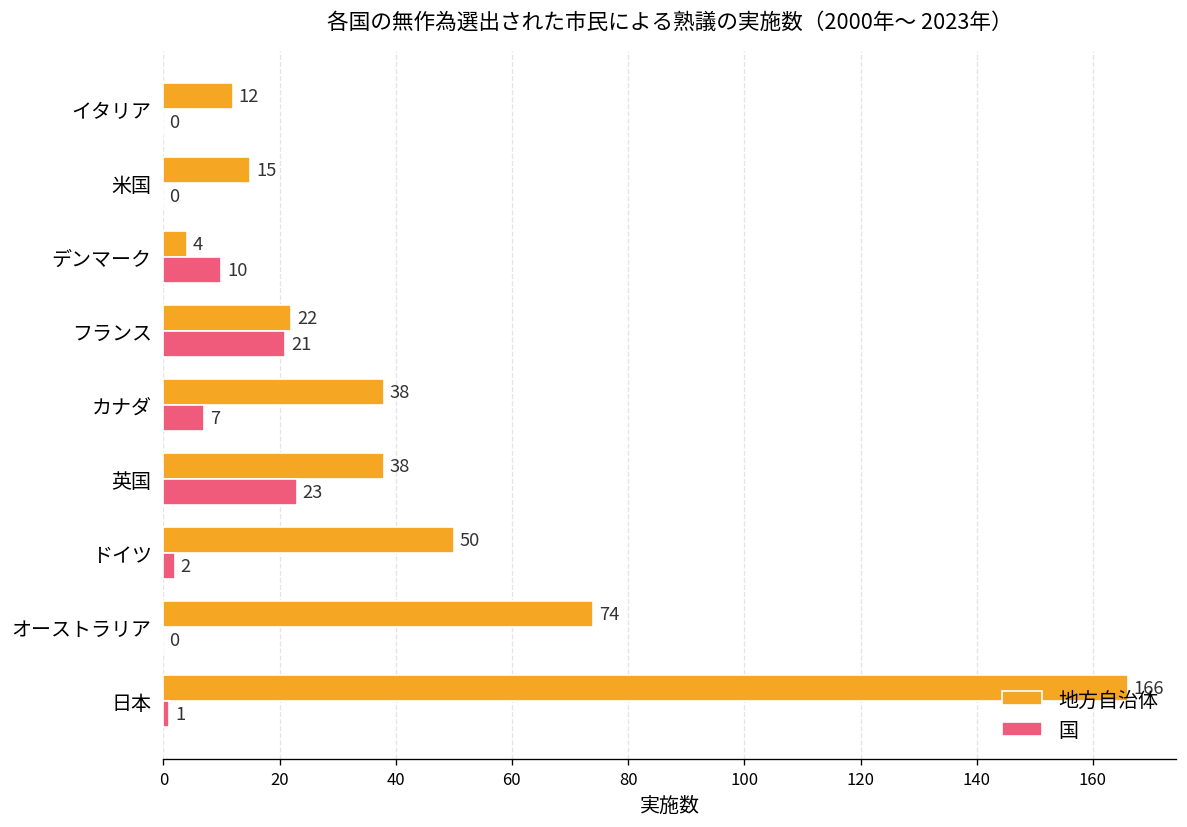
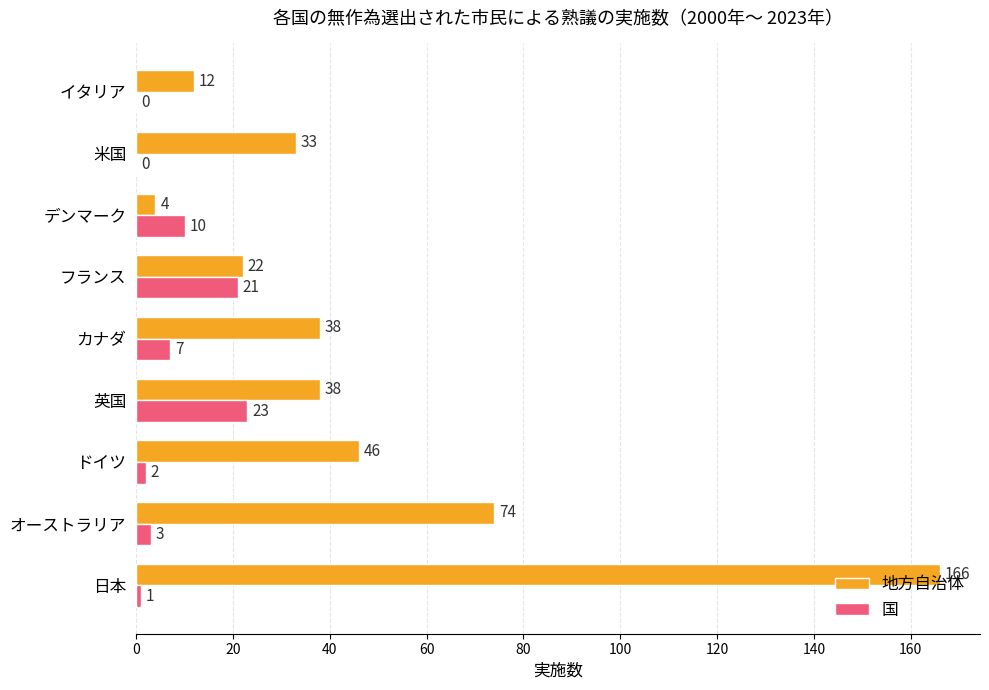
地方自治体, 米国: 15 -> 33
地方自治体, ドイツ: 50 -> 46
国, オーストラリア: 0 -> 3
